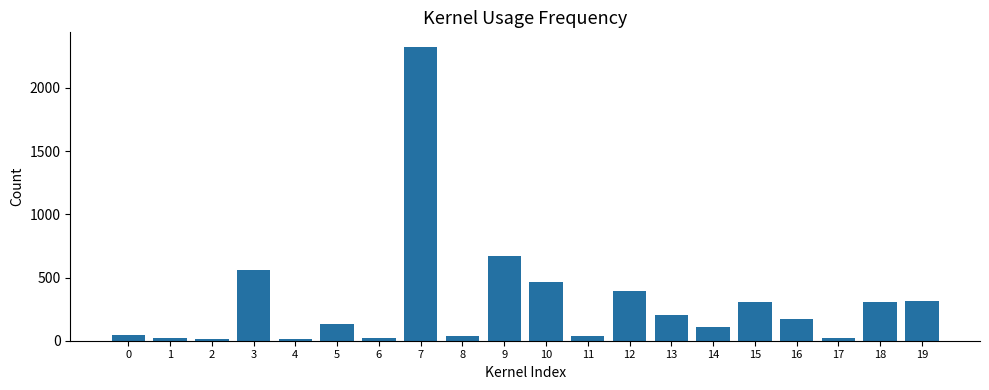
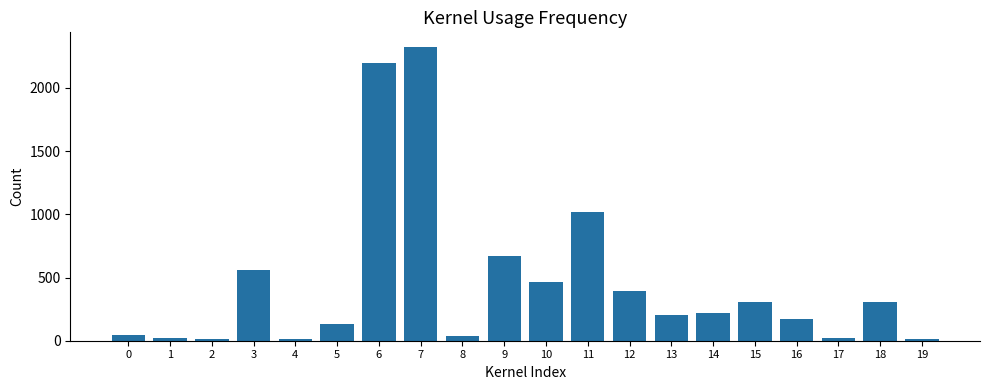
6: 20 -> 2200
11: 40 -> 1020
14: 110 -> 220
19: 320 -> 10
